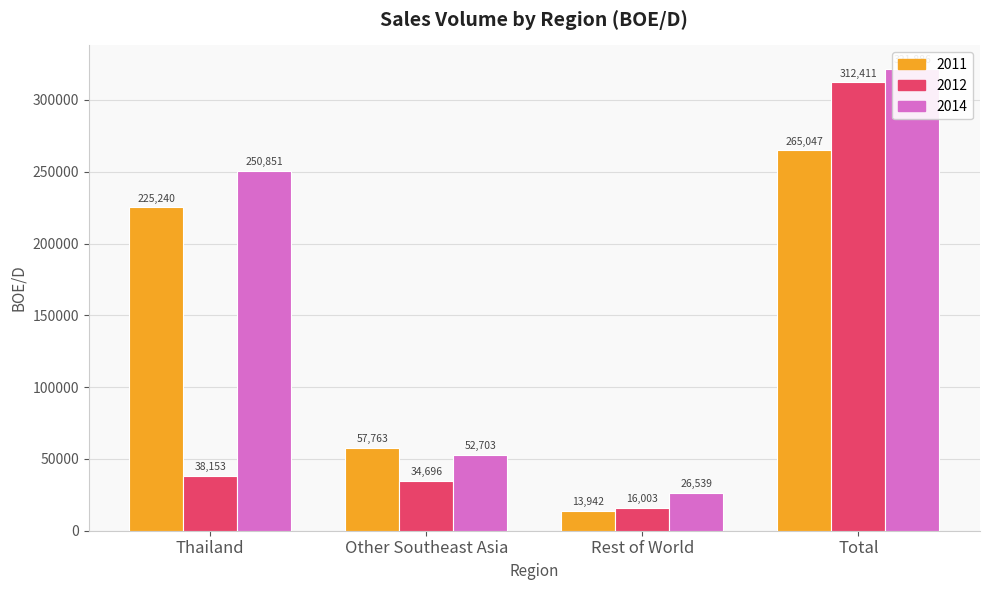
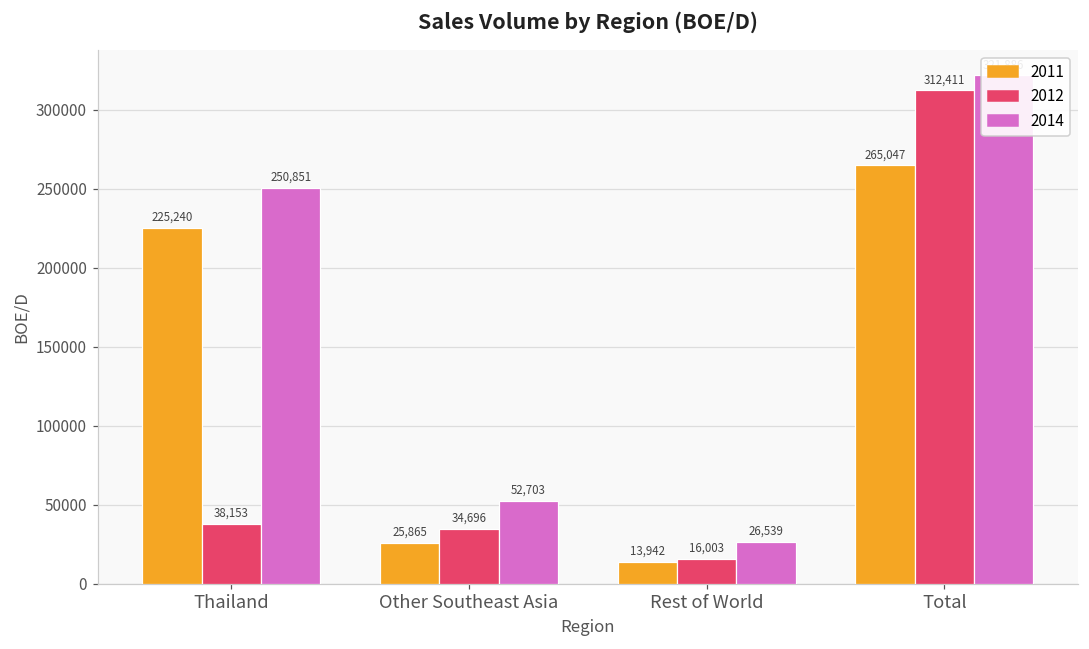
2011, Other Southeast Asia: 57,763 -> 25,865
